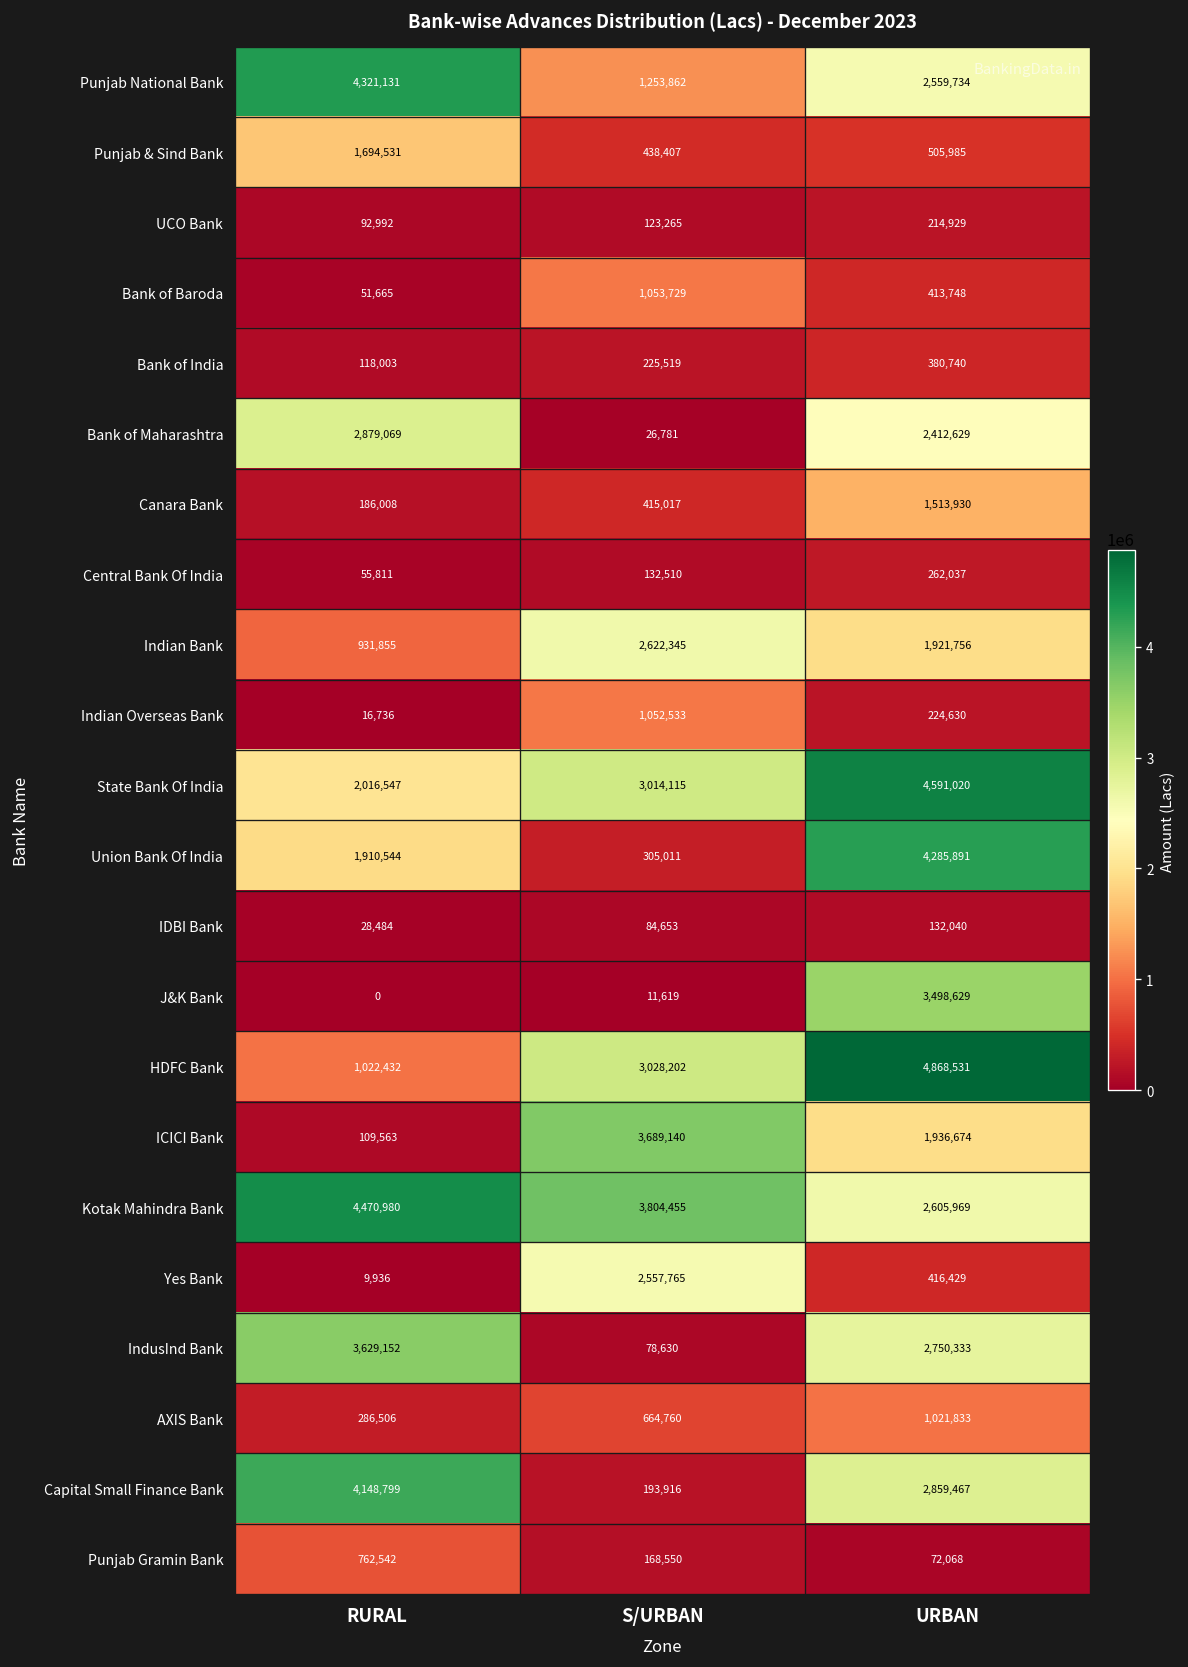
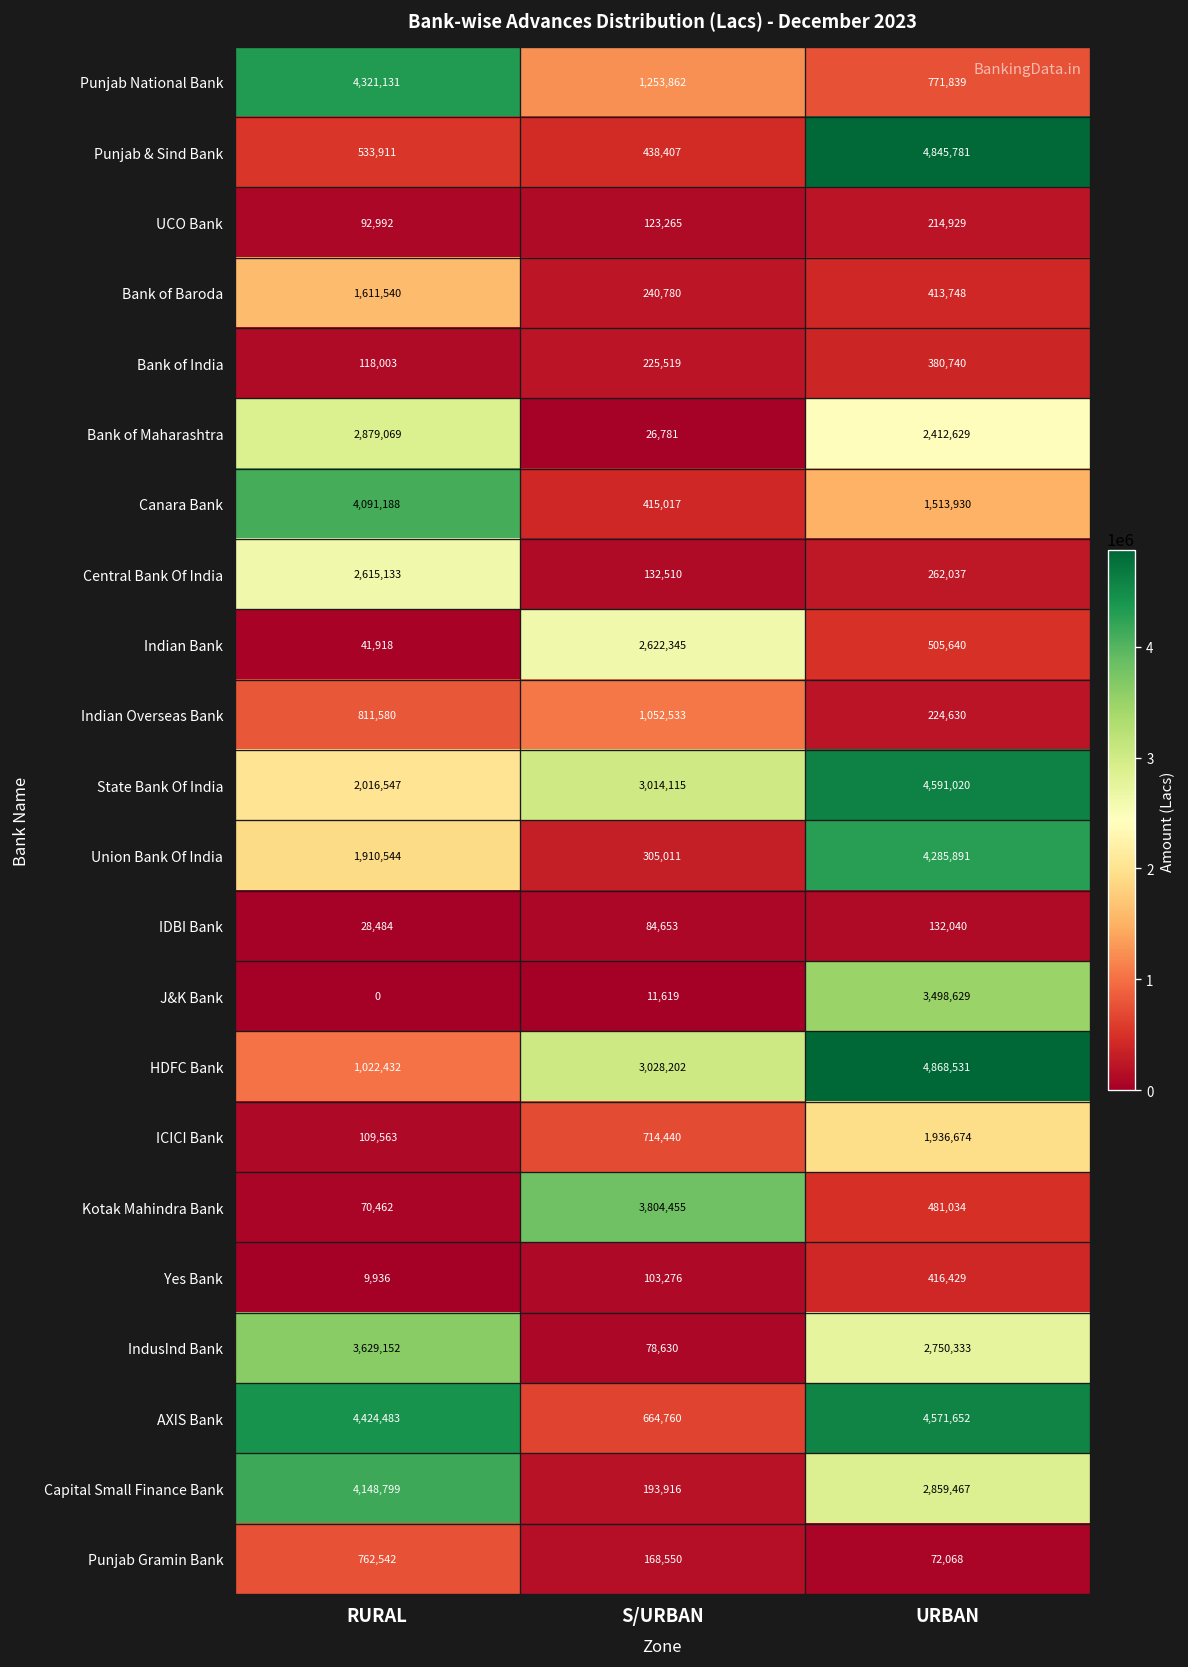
Punjab National Bank, URBAN: 2,559,734 -> 771,839
Punjab & Sind Bank, RURAL: 1,694,531 -> 533,911
Punjab & Sind Bank, URBAN: 505,985 -> 4,845,781
Bank of Baroda, RURAL: 51,665 -> 1,611,540
Bank of Baroda, S/URBAN: 1,053,729 -> 240,780
Canara Bank, RURAL: 186,008 -> 4,091,188
Central Bank Of India, RURAL: 55,811 -> 2,615,133
Indian Bank, RURAL: 931,855 -> 41,918
Indian Bank, URBAN: 1,921,756 -> 505,640
Indian Overseas Bank, RURAL: 16,736 -> 811,580
ICICI Bank, S/URBAN: 3,689,140 -> 714,440
Kotak Mahindra Bank, RURAL: 4,470,980 -> 70,462
Kotak Mahindra Bank, URBAN: 2,605,969 -> 481,034
Yes Bank, S/URBAN: 2,557,765 -> 103,276
AXIS Bank, RURAL: 286,506 -> 4,424,483
AXIS Bank, URBAN: 1,021,833 -> 4,571,652
